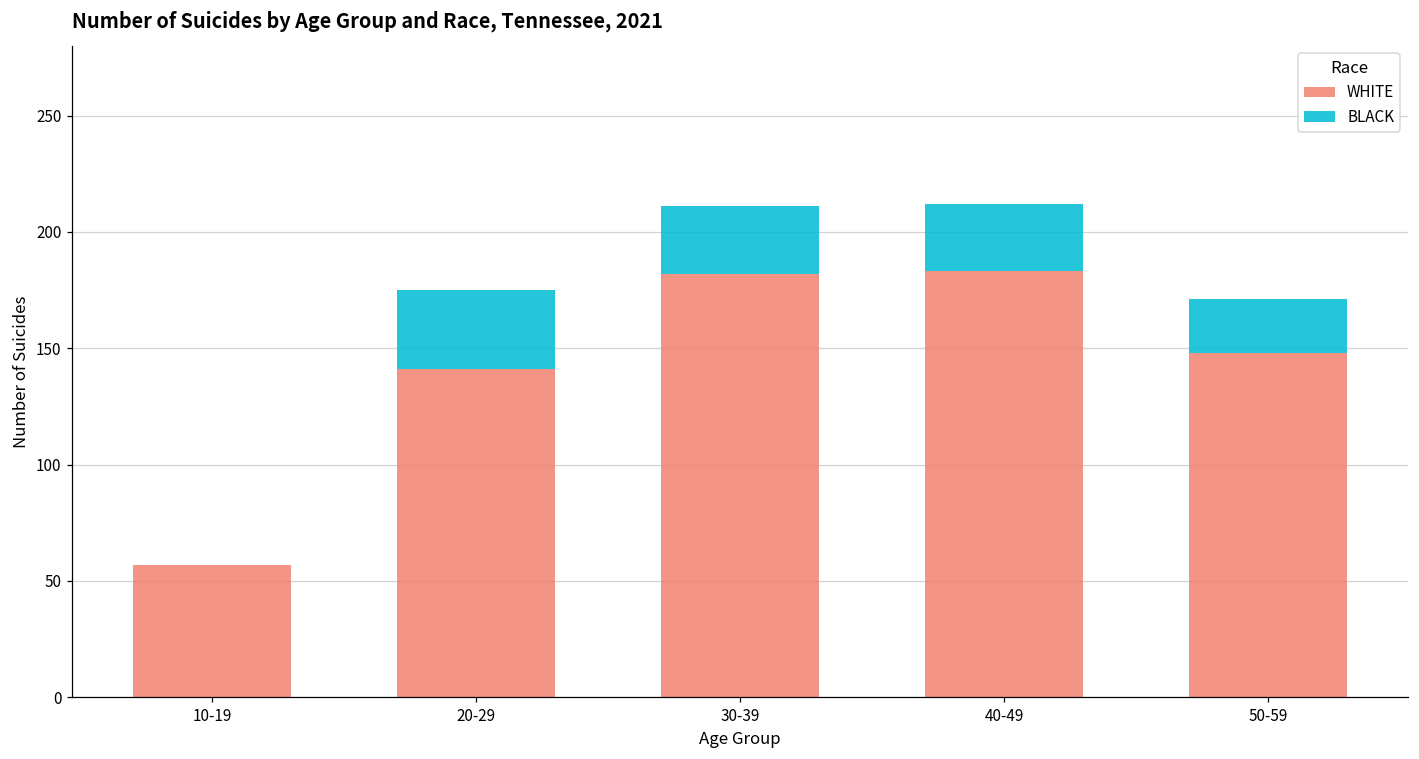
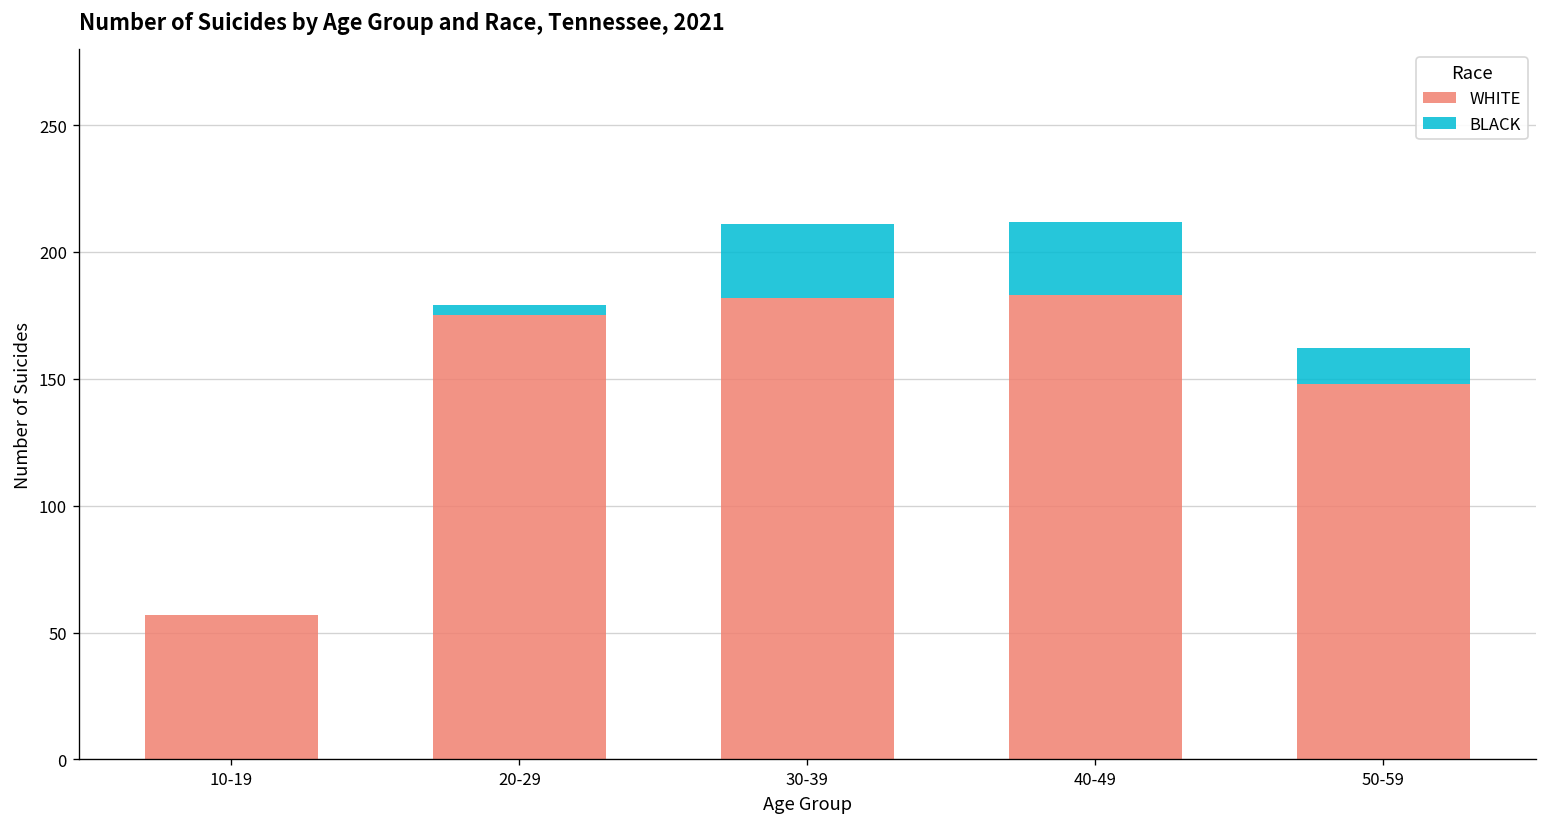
WHITE, 20-29: 141 -> 175
BLACK, 20-29: 34 -> 4
BLACK, 50-59: 23 -> 14
